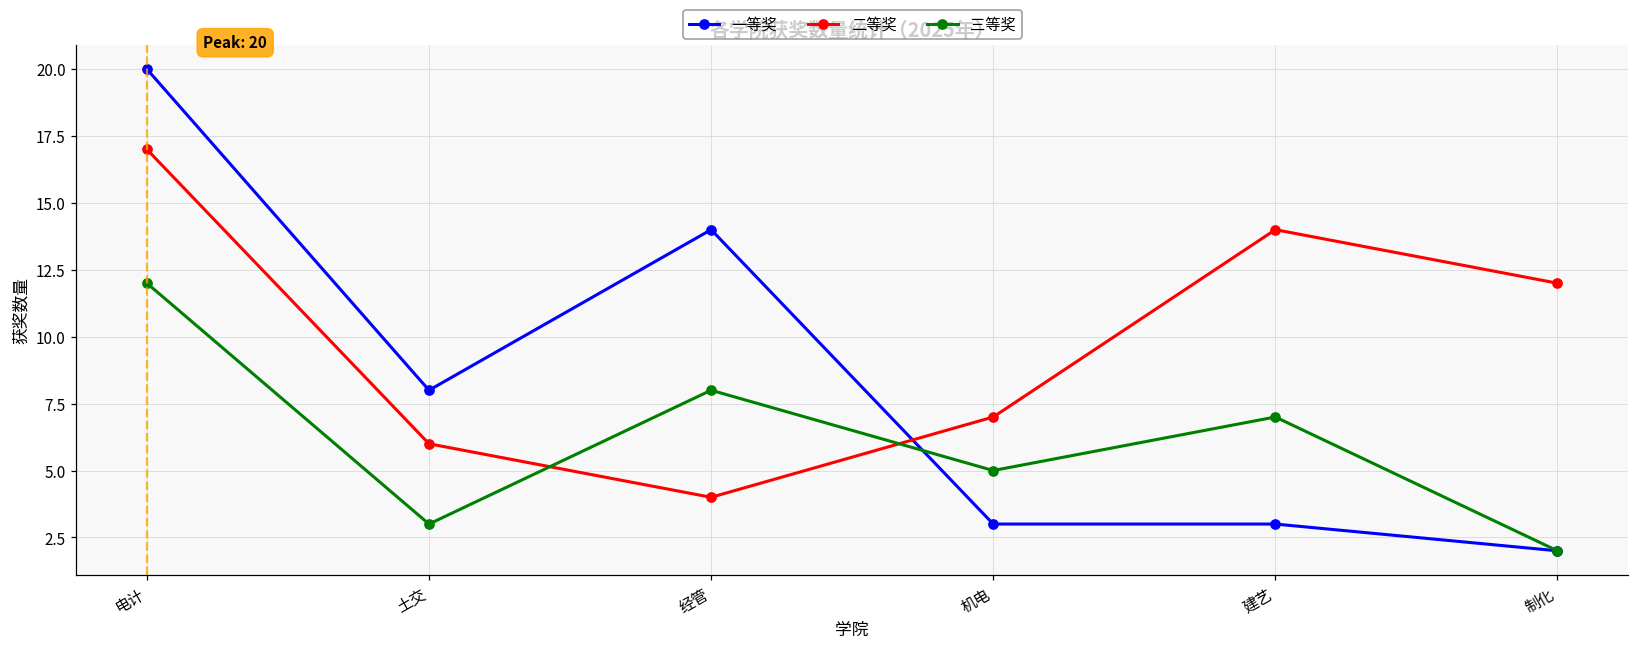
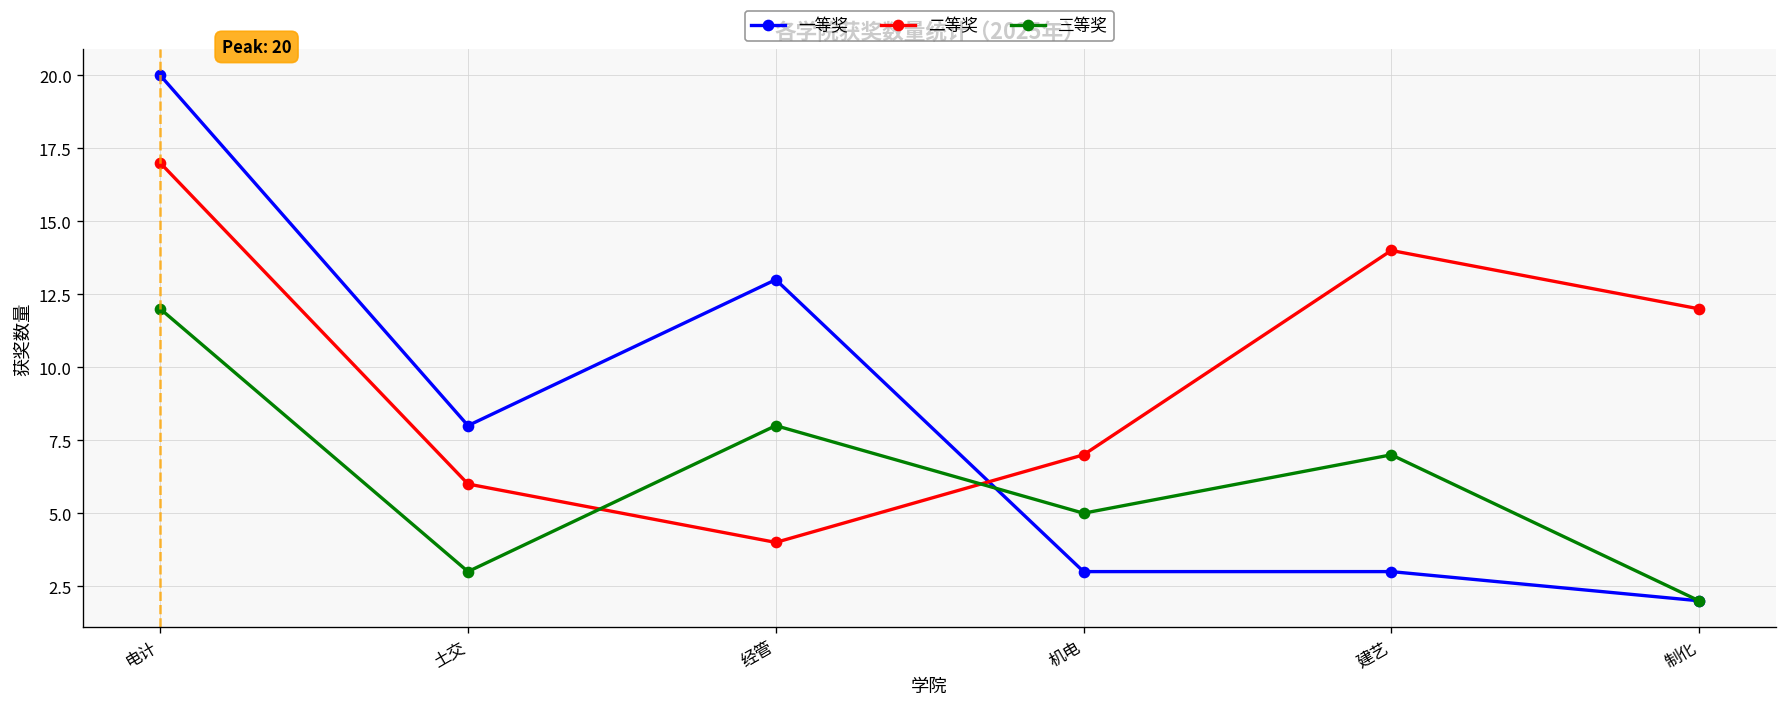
一等奖, 经管: 14 -> 13
